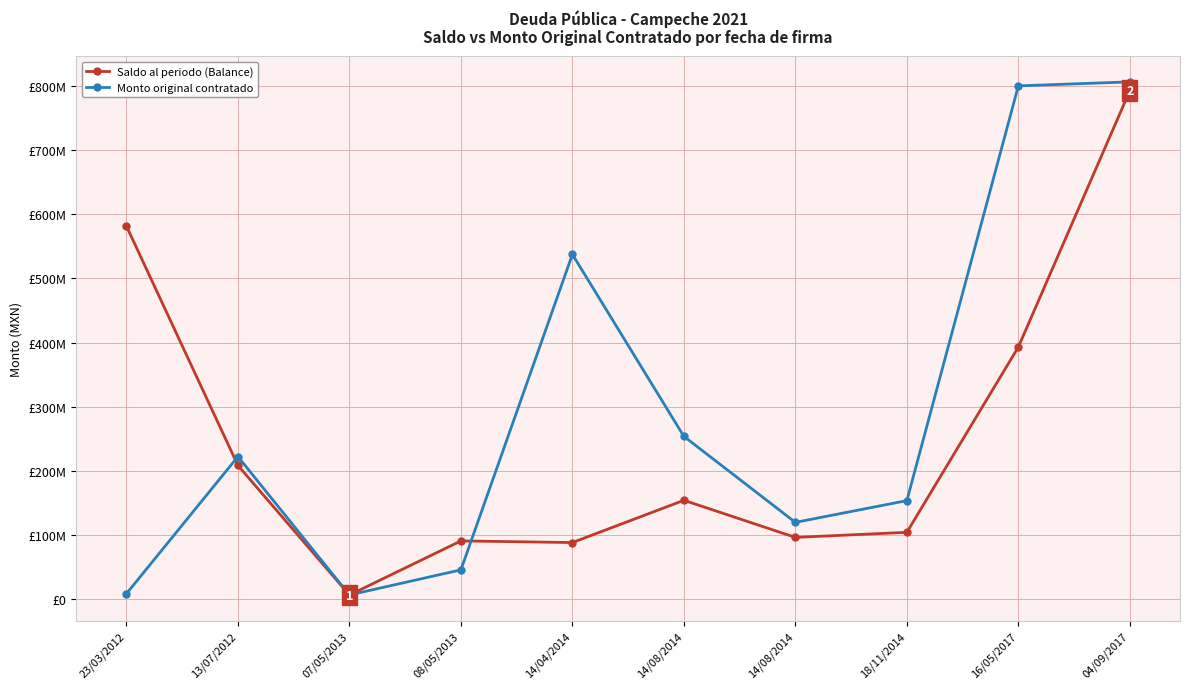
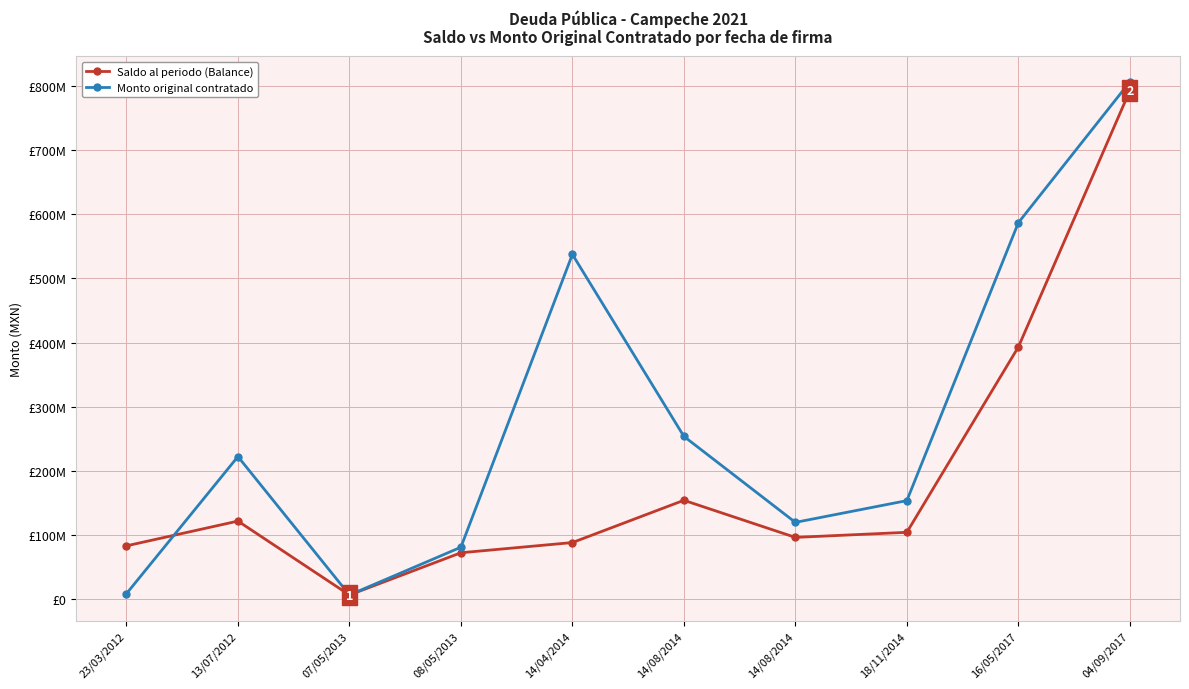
Saldo al periodo (Balance), 23/03/2012: £580000000 -> £80000000
Saldo al periodo (Balance), 13/07/2012: £210000000 -> £120000000
Saldo al periodo (Balance), 08/05/2013: £90000000 -> £70000000
Monto original contratado, 08/05/2013: £50000000 -> £80000000
Monto original contratado, 16/05/2017: £800000000 -> £590000000
